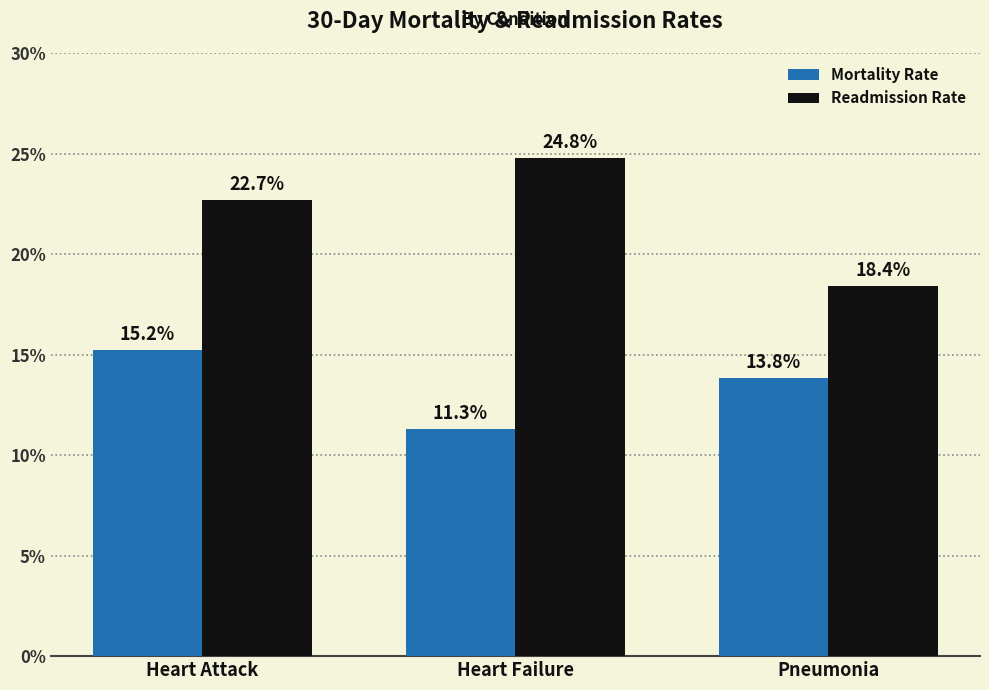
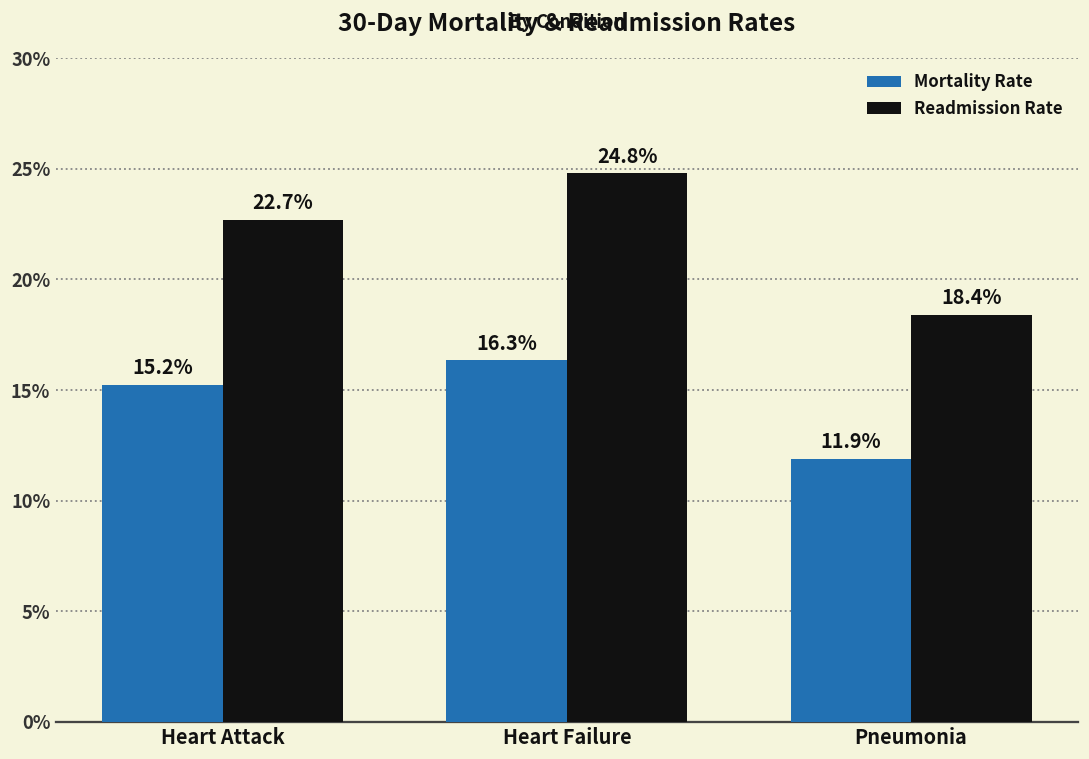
Mortality Rate, Heart Failure: 11.3% -> 16.3%
Mortality Rate, Pneumonia: 13.8% -> 11.9%
